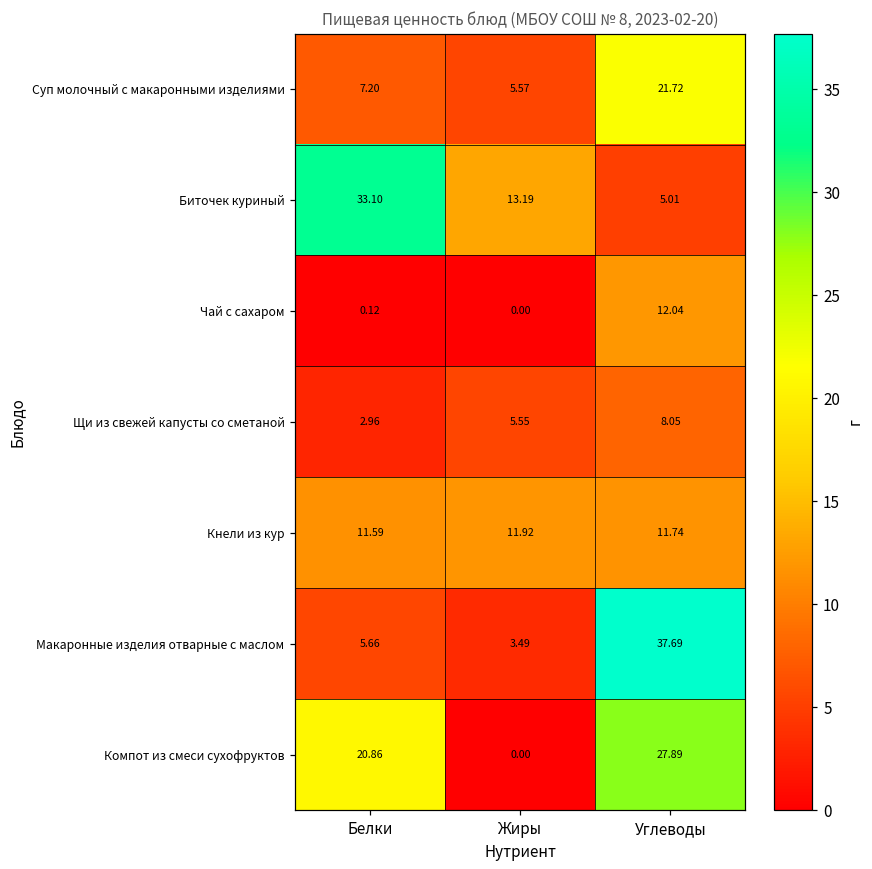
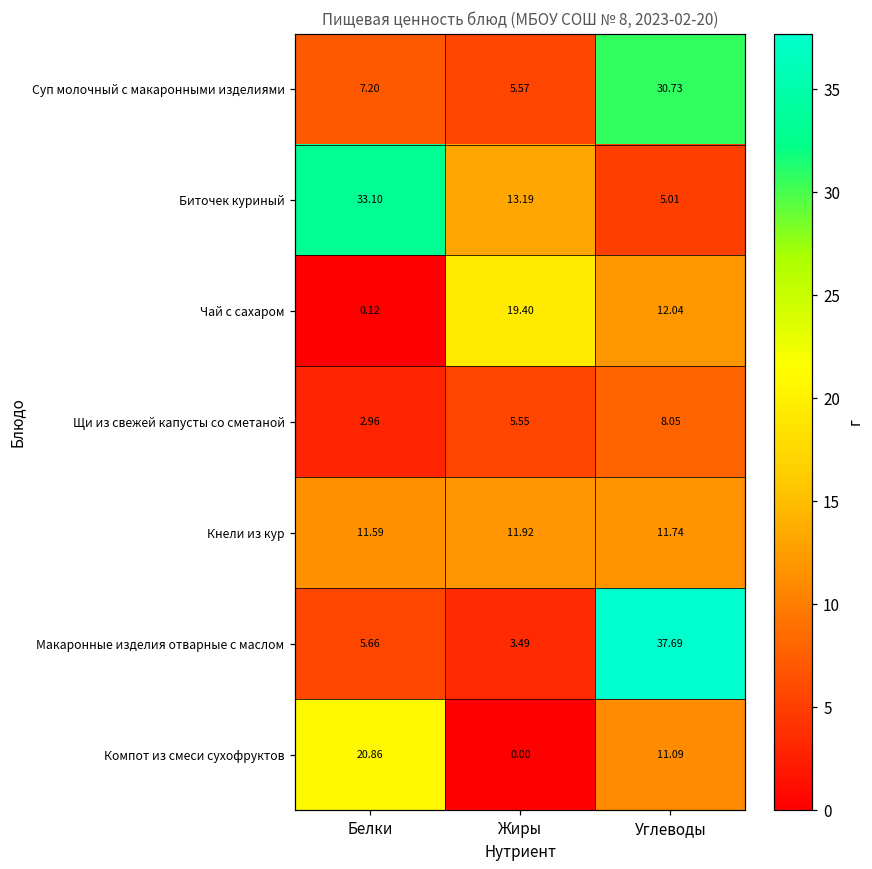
Суп молочный с макаронными изделиями, Углеводы: 21.72 -> 30.73
Чай с сахаром, Жиры: 0.00 -> 19.40
Компот из смеси сухофруктов, Углеводы: 27.89 -> 11.09
